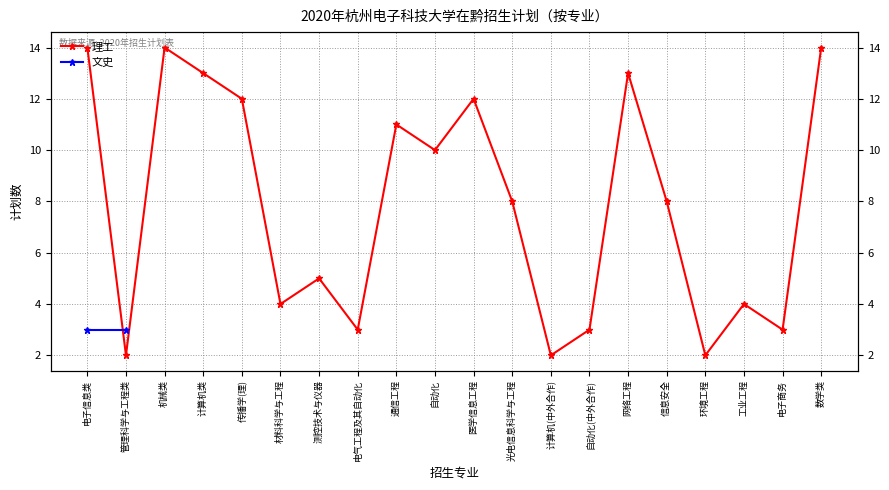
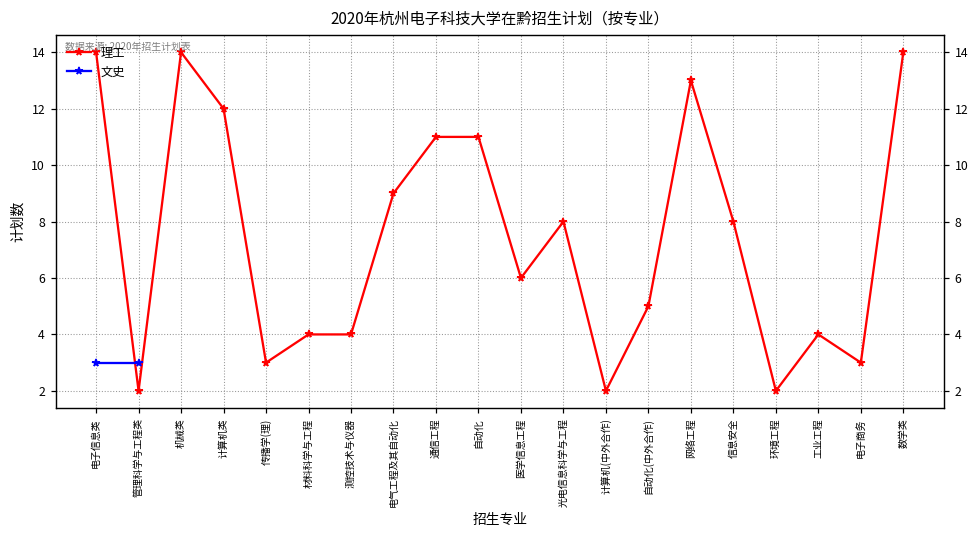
理工, 计算机类: 13 -> 12
理工, 传播学(理): 12 -> 3
理工, 测控技术与仪器: 5 -> 4
理工, 电气工程及其自动化: 3 -> 9
理工, 自动化: 10 -> 11
理工, 医学信息工程: 12 -> 6
理工, 自动化(中外合作): 3 -> 5
